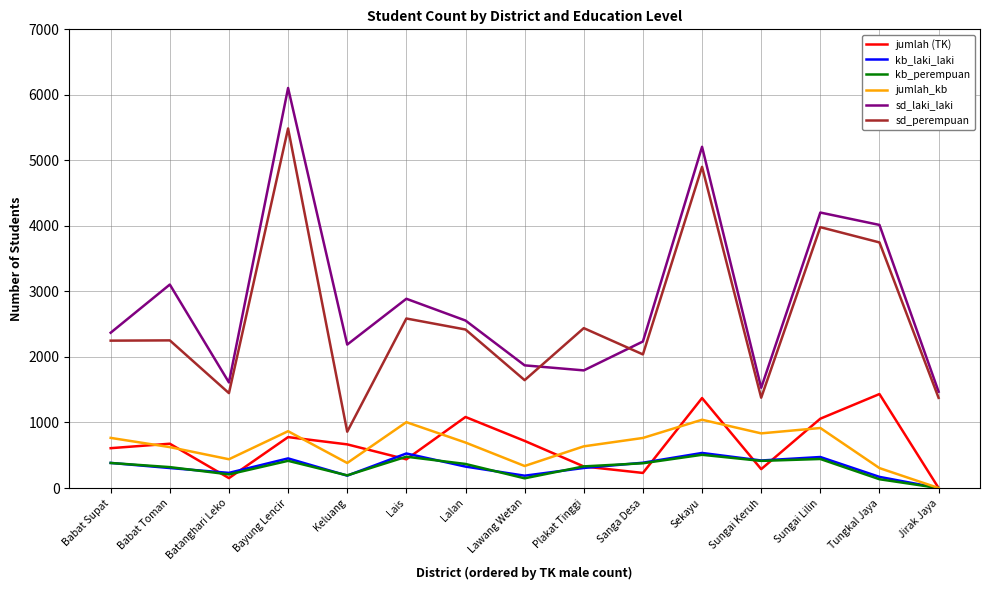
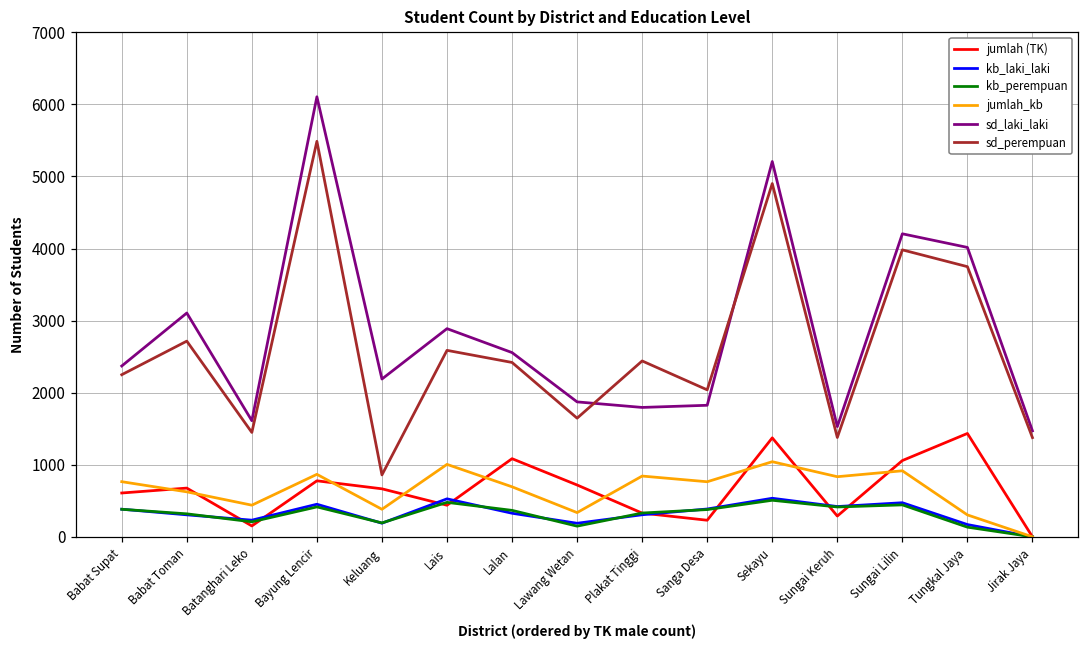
sd_perempuan, Babat Toman: 2300 -> 2700
jumlah_kb, Plakat Tinggi: 600 -> 800
sd_laki_laki, Sanga Desa: 2200 -> 1800
